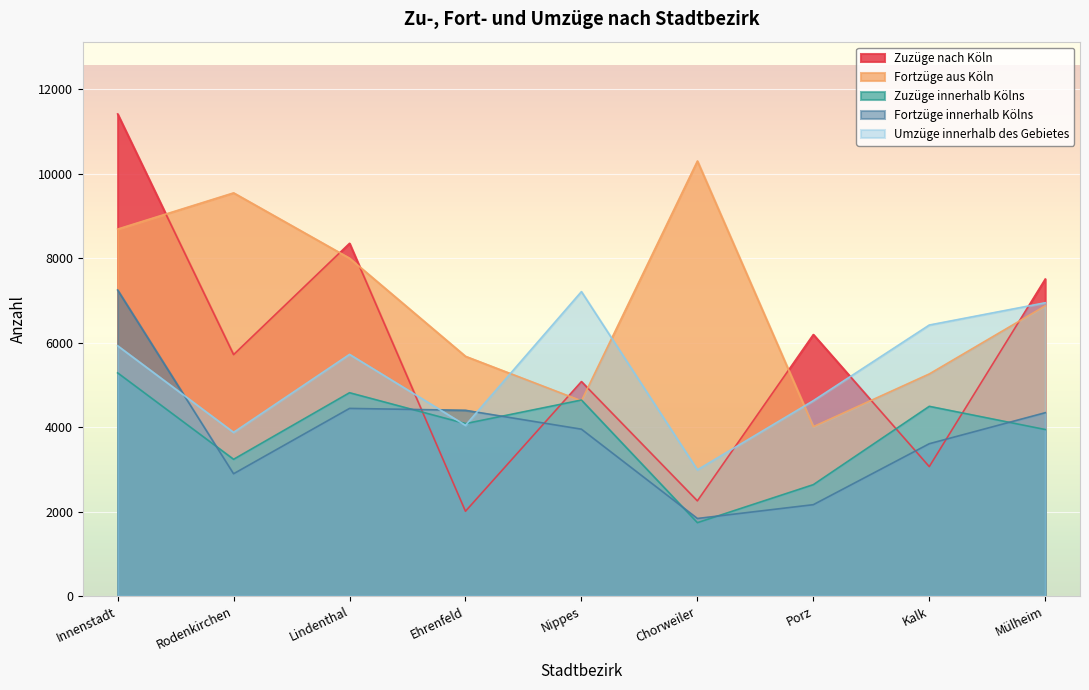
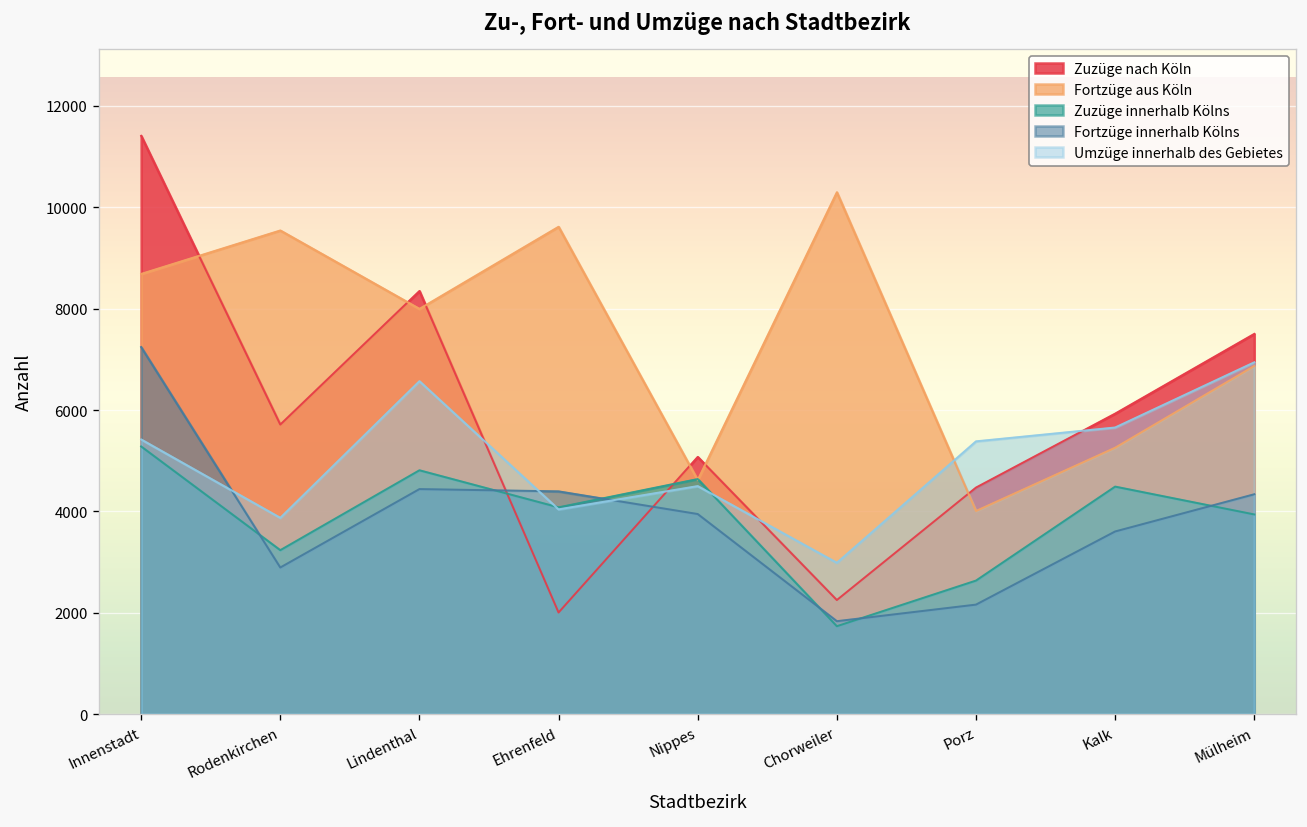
Umzüge innerhalb des Gebietes, Innenstadt: 5900 -> 5400
Umzüge innerhalb des Gebietes, Lindenthal: 5700 -> 6600
Fortzüge aus Köln, Ehrenfeld: 5700 -> 9600
Umzüge innerhalb des Gebietes, Nippes: 7200 -> 4500
Zuzüge nach Köln, Porz: 6200 -> 4500
Umzüge innerhalb des Gebietes, Porz: 4600 -> 5400
Zuzüge nach Köln, Kalk: 3100 -> 5900
Umzüge innerhalb des Gebietes, Kalk: 6400 -> 5700
